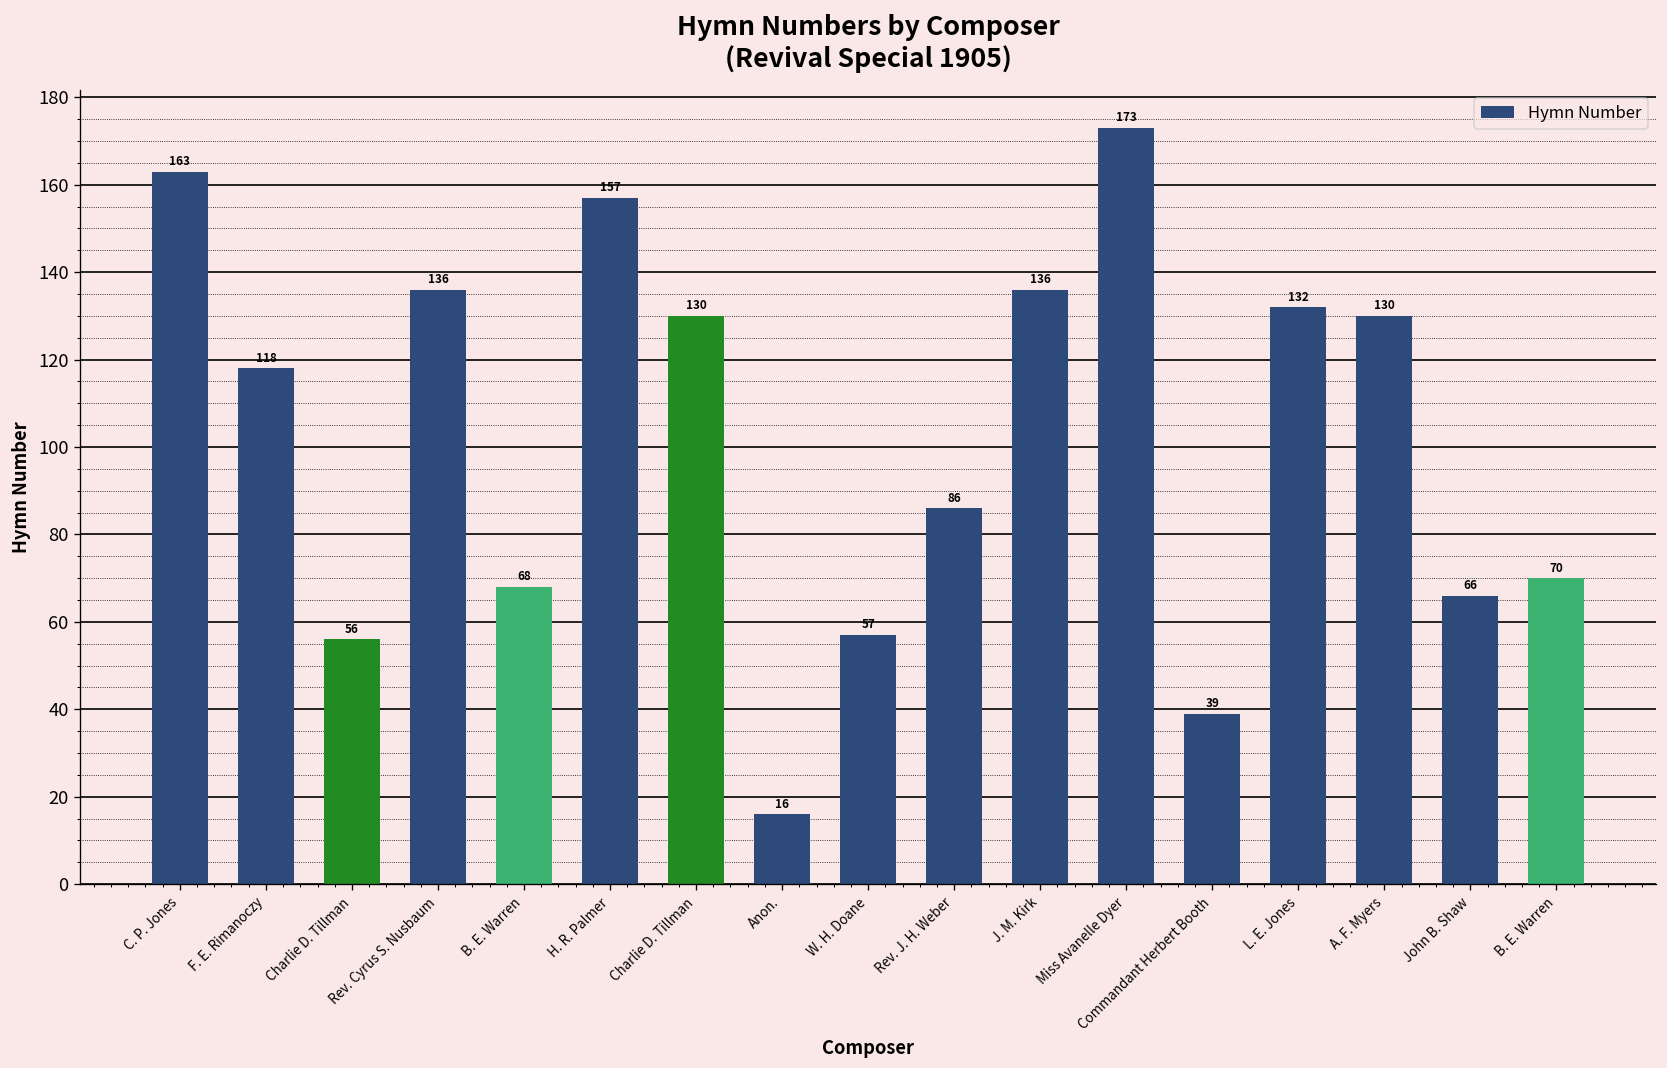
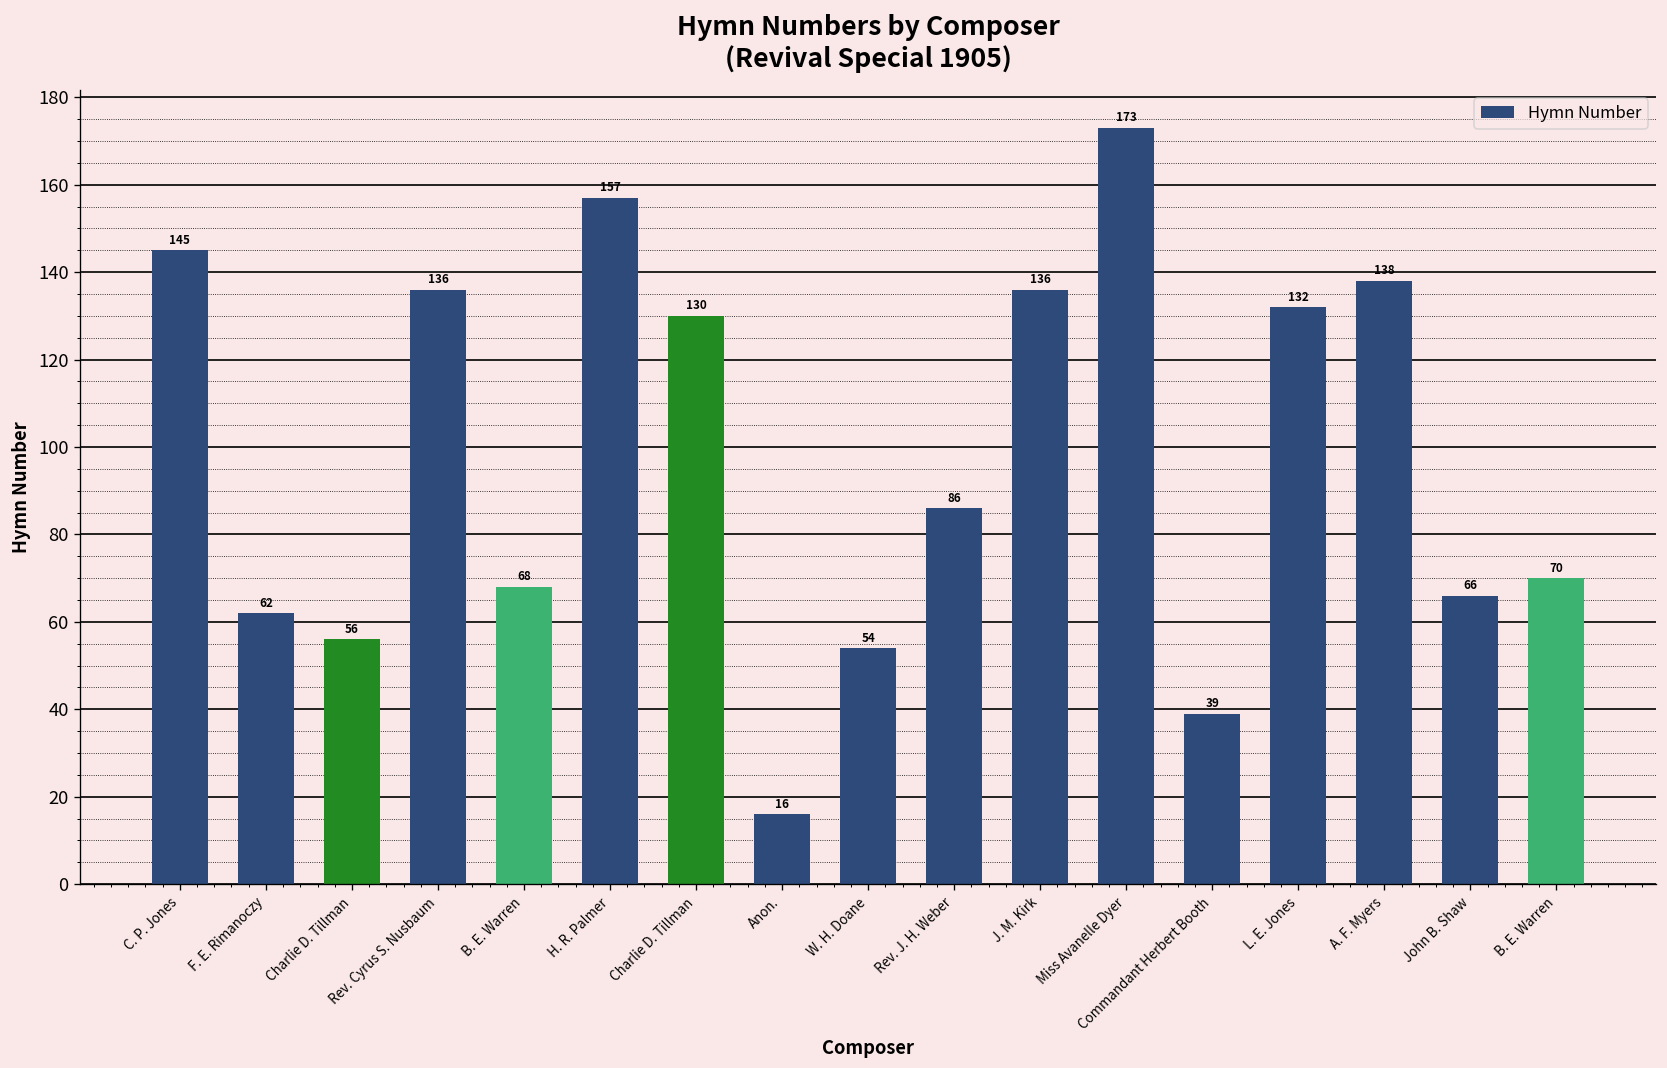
C. P. Jones: 163 -> 145
F. E. Rimanoczy: 118 -> 62
W. H. Doane: 57 -> 54
A. F. Myers: 130 -> 138
